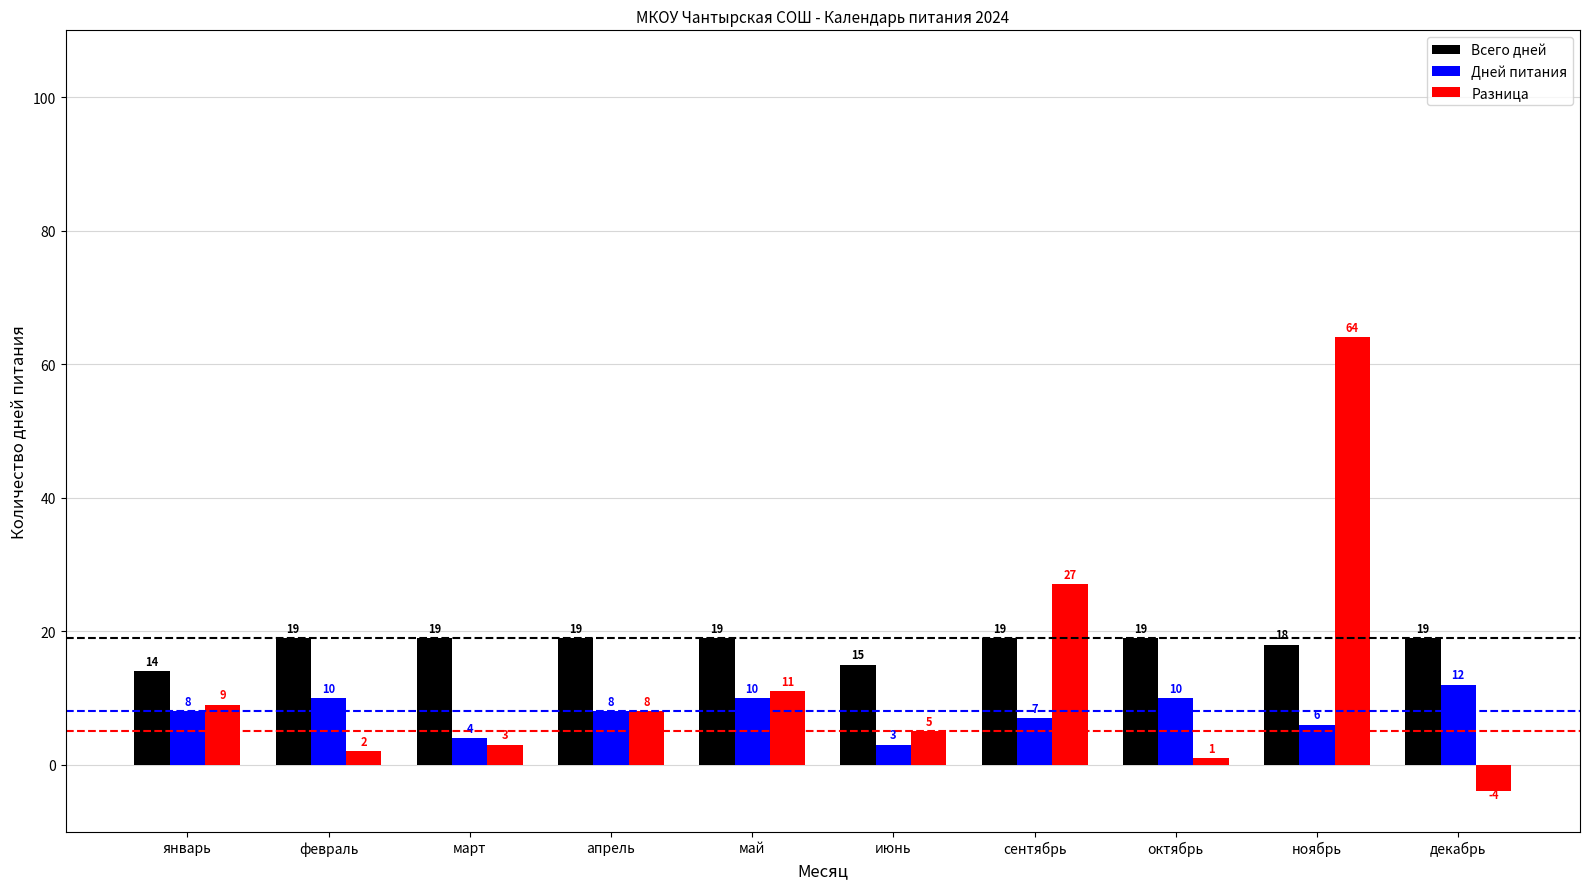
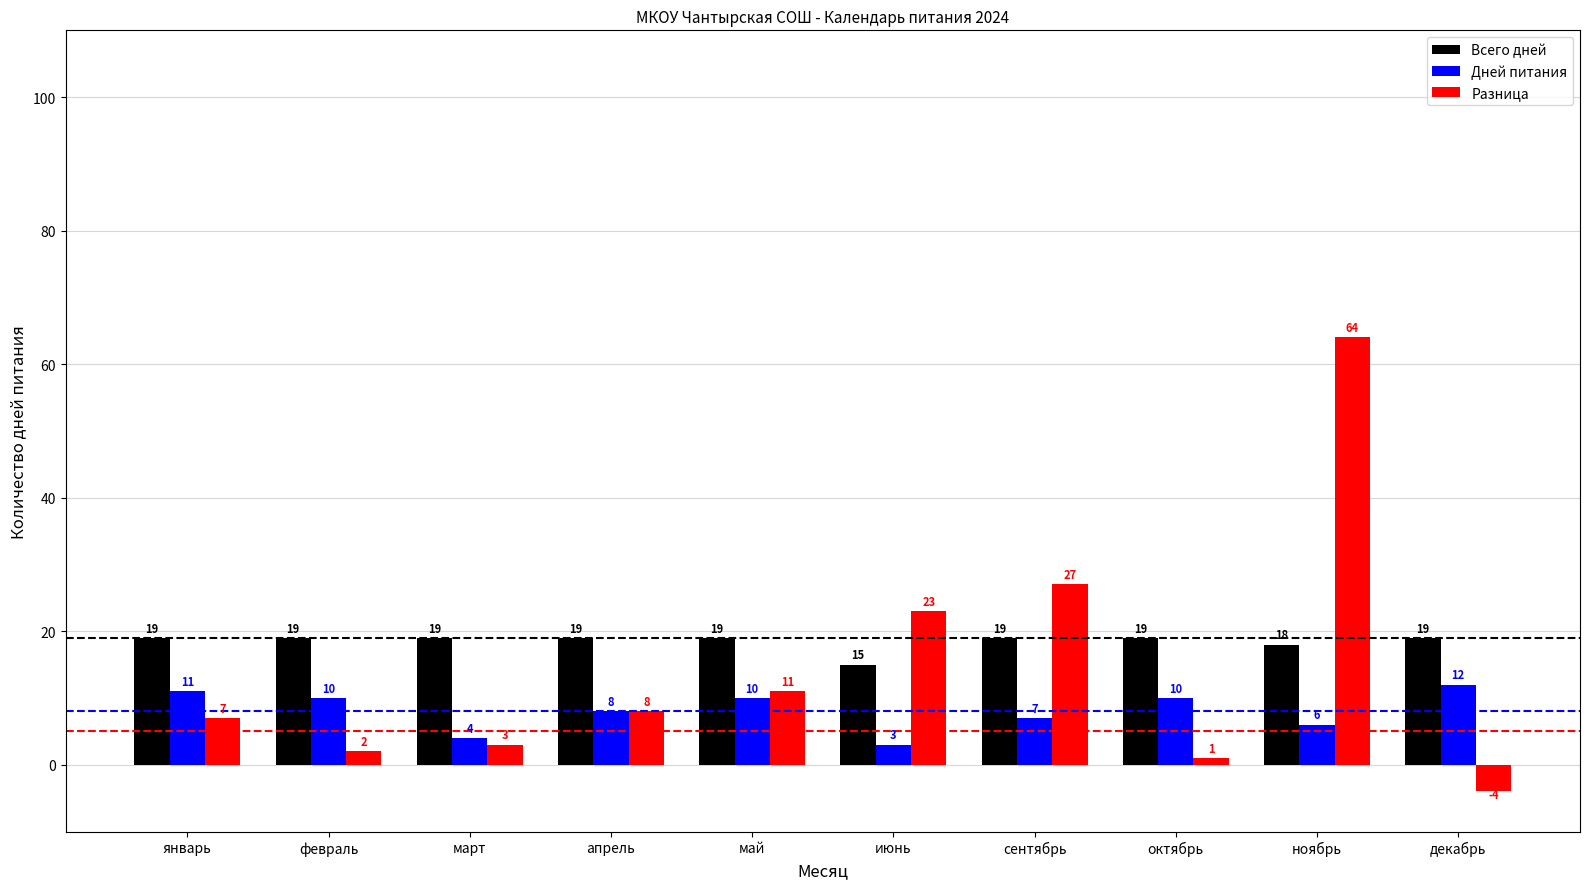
Всего дней, январь: 14 -> 19
Дней питания, январь: 8 -> 11
Разница, январь: 9 -> 7
Разница, июнь: 5 -> 23
